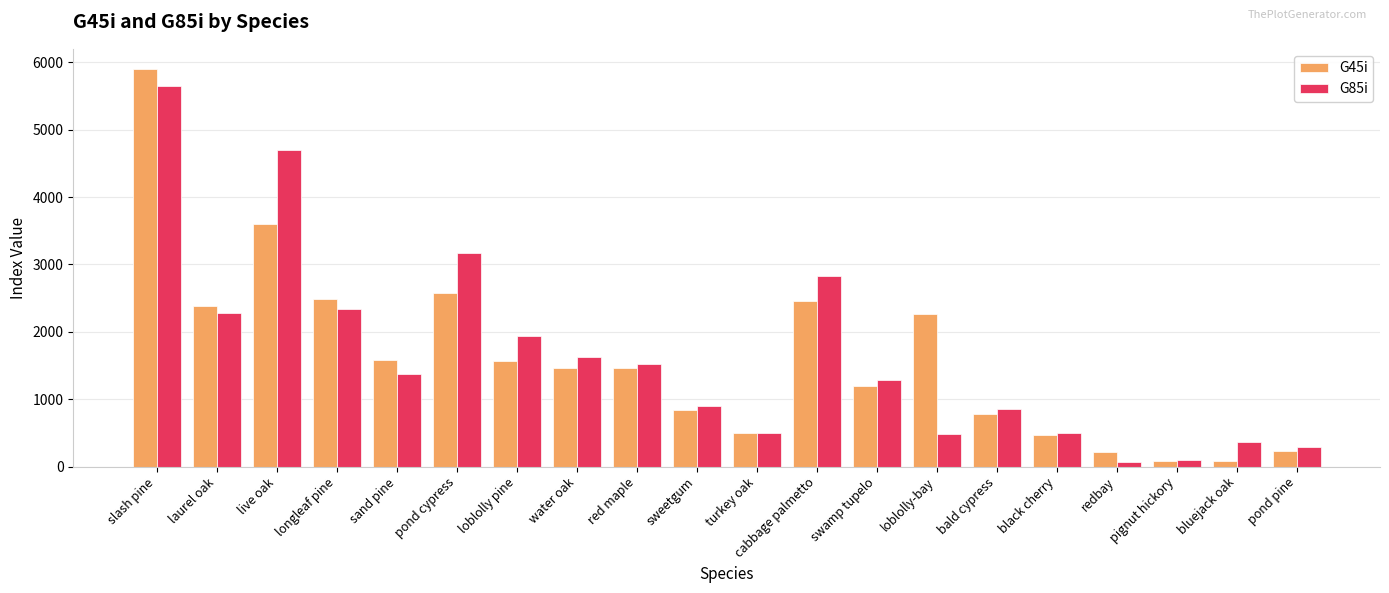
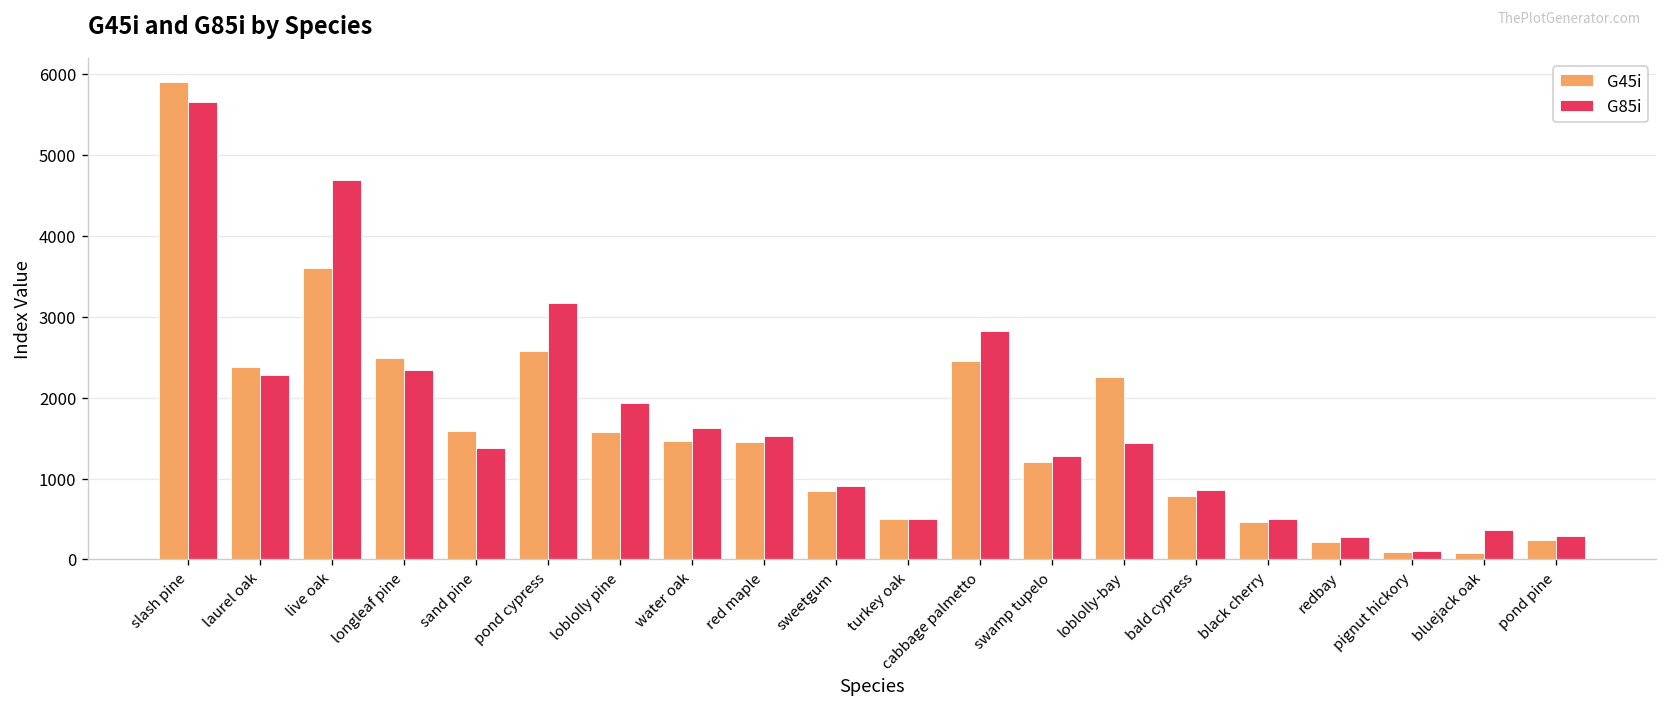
G85i, loblolly-bay: 500 -> 1400
G85i, redbay: 100 -> 300
